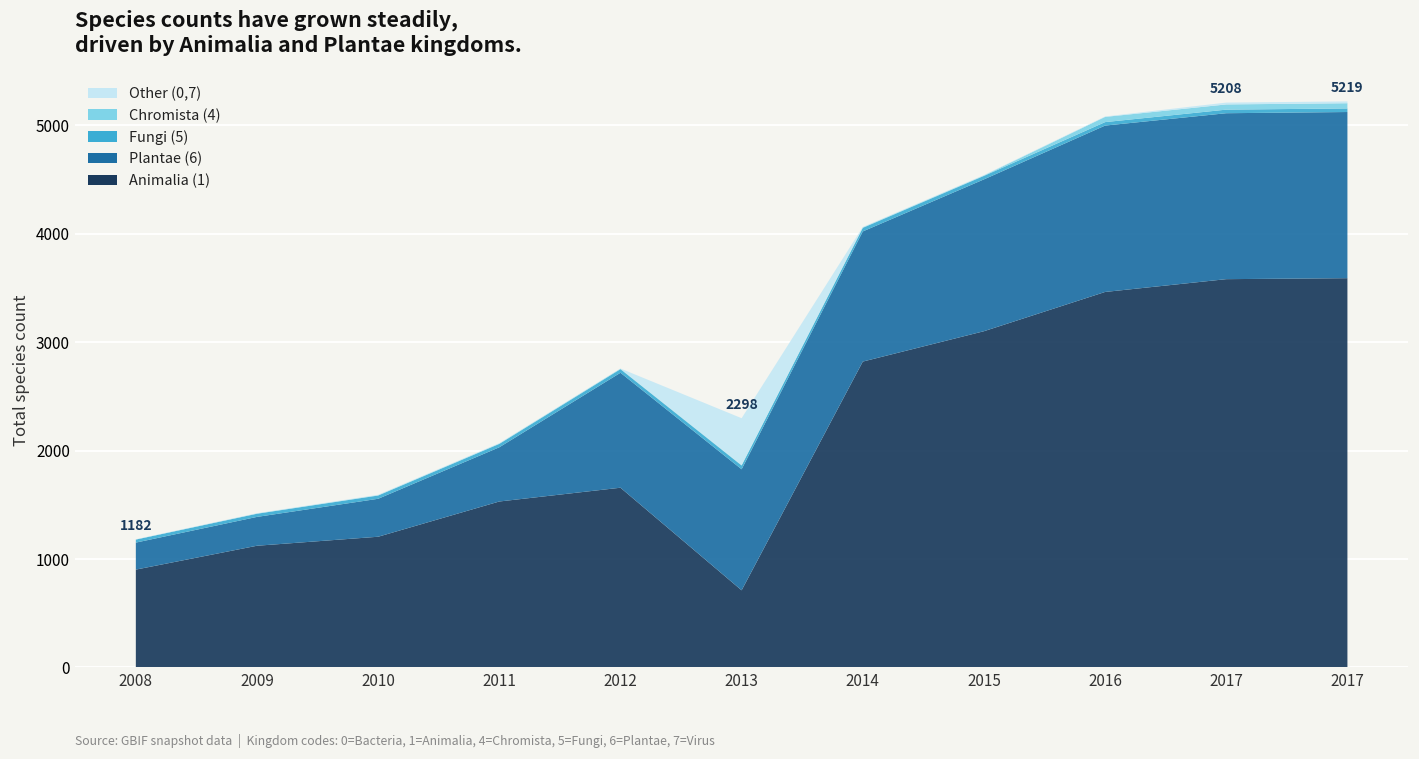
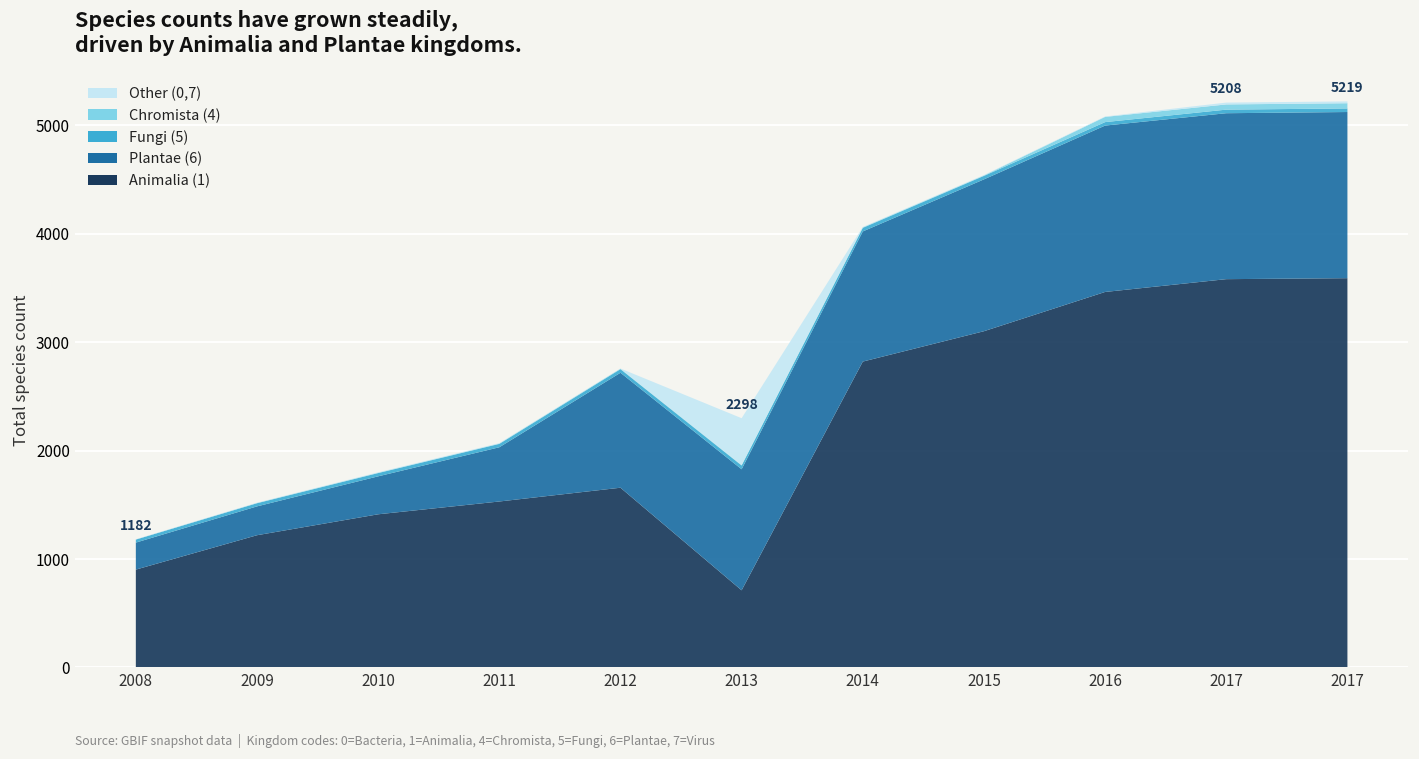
Animalia (1), 2009: 1100 -> 1200
Animalia (1), 2010: 1200 -> 1400
